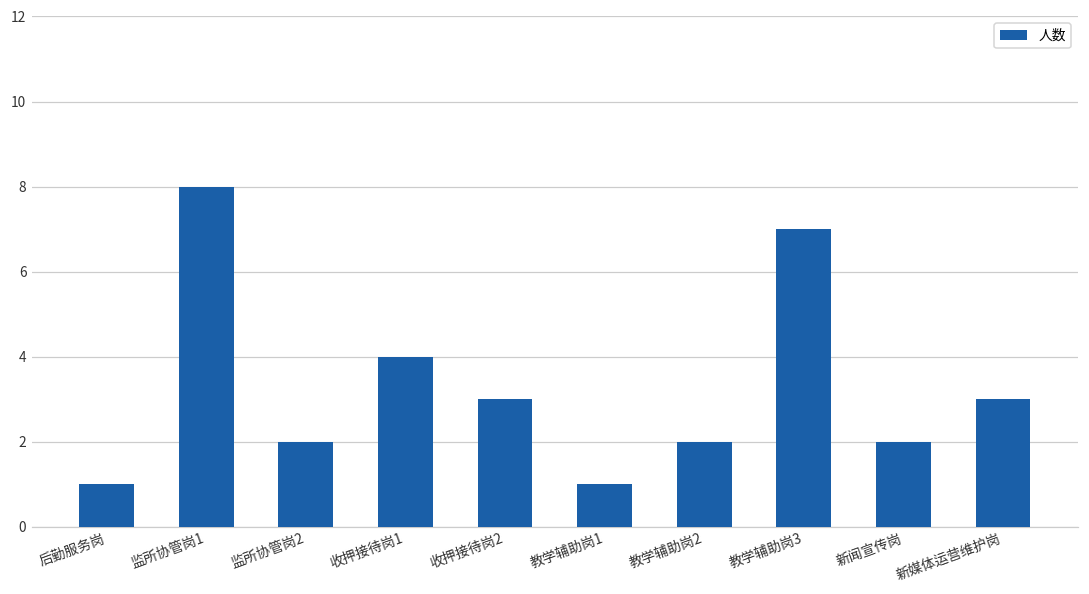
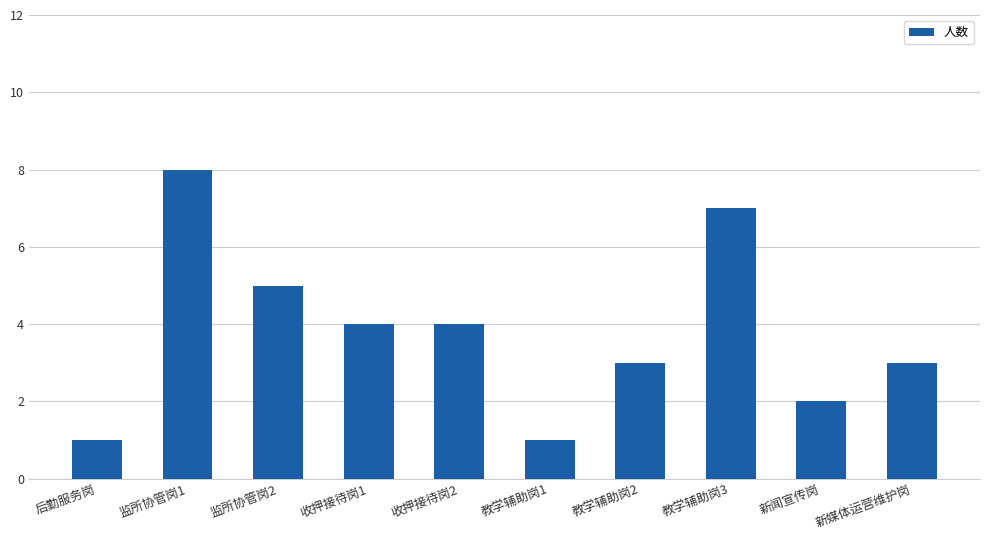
监所协管岗2: 2 -> 5
收押接待岗2: 3 -> 4
教学辅助岗2: 2 -> 3
